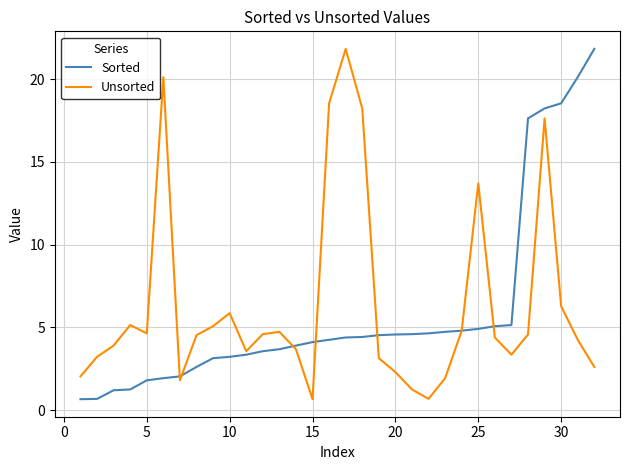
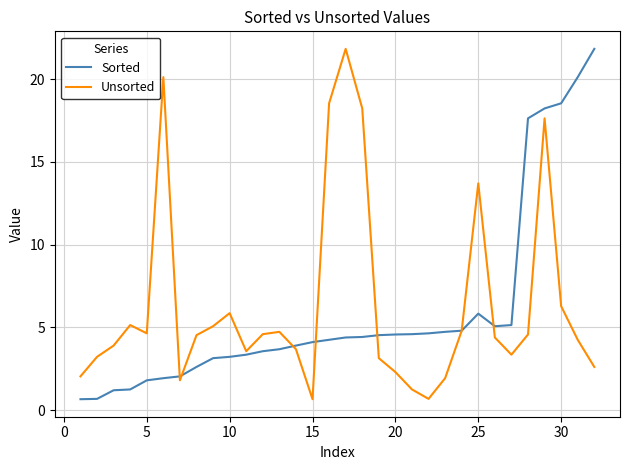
Sorted, 25: 4.9 -> 5.8
